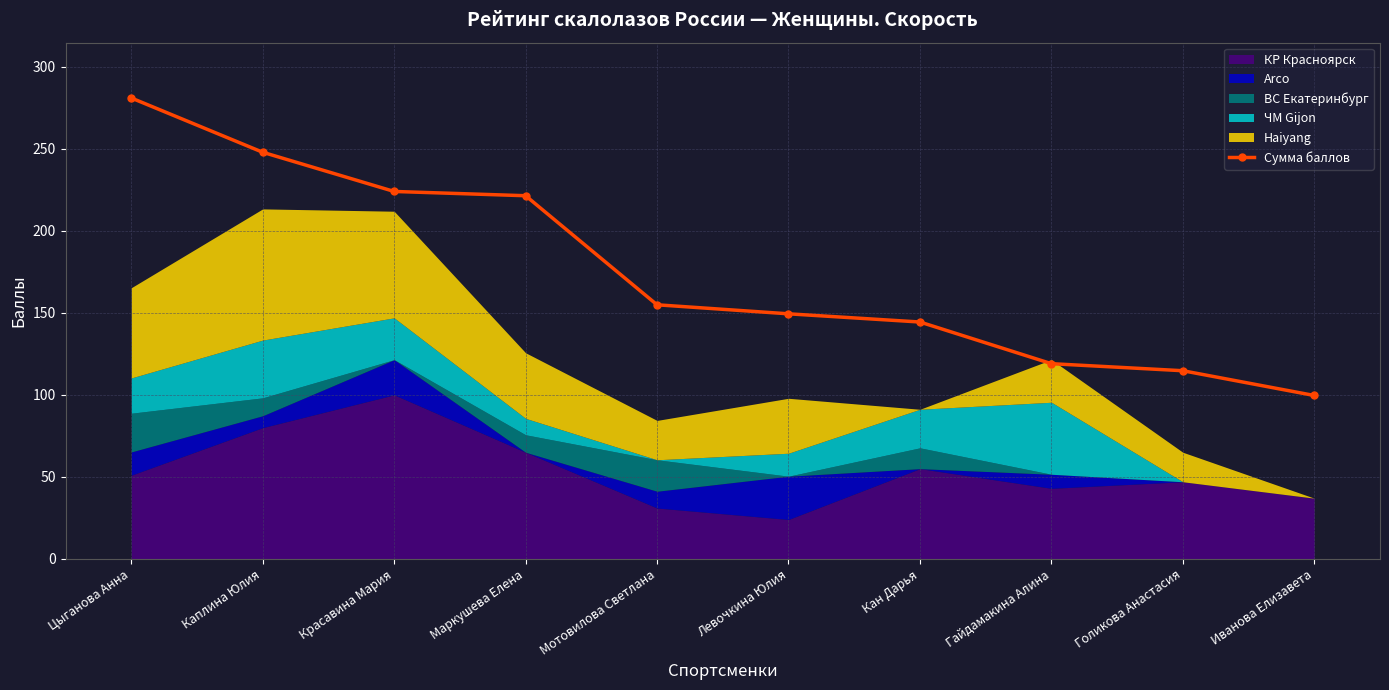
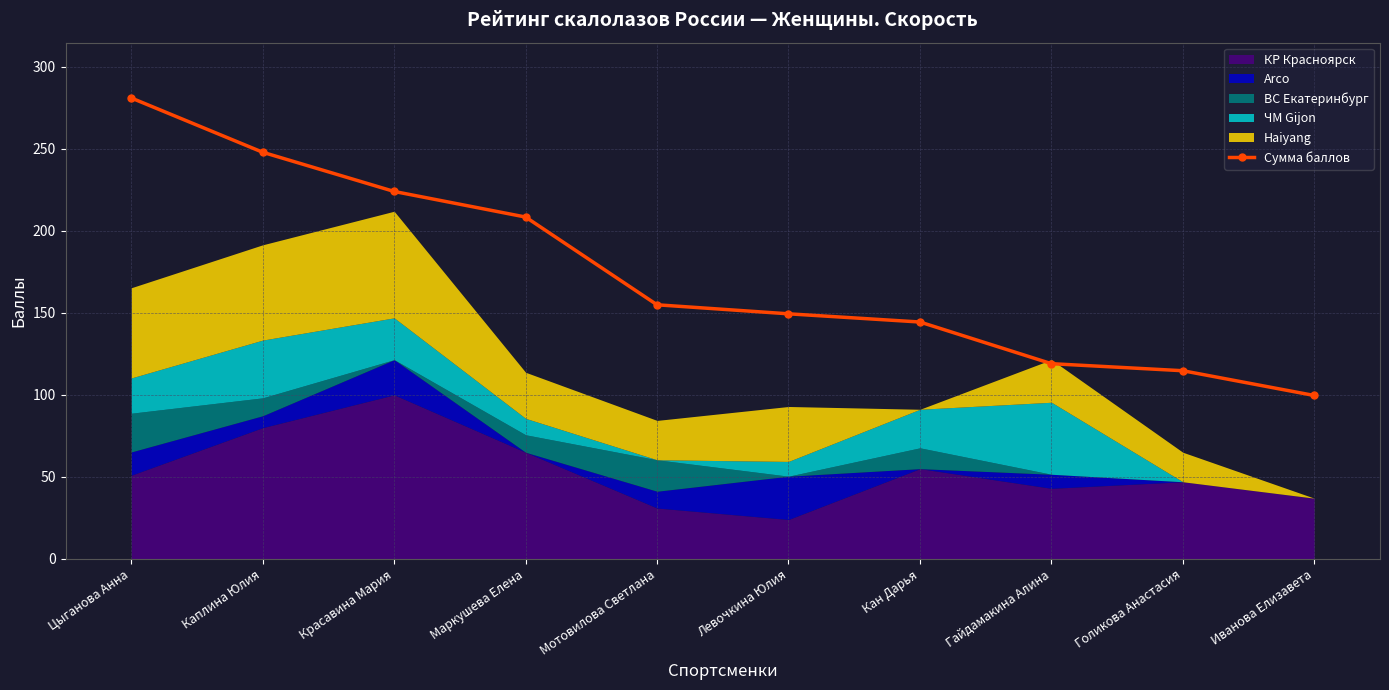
Haiyang, Каплина Юлия: 80 -> 58
Сумма баллов, Маркушева Елена: 221 -> 208
Haiyang, Маркушева Елена: 40 -> 28
ЧМ Gijon, Левочкина Юлия: 14 -> 9
